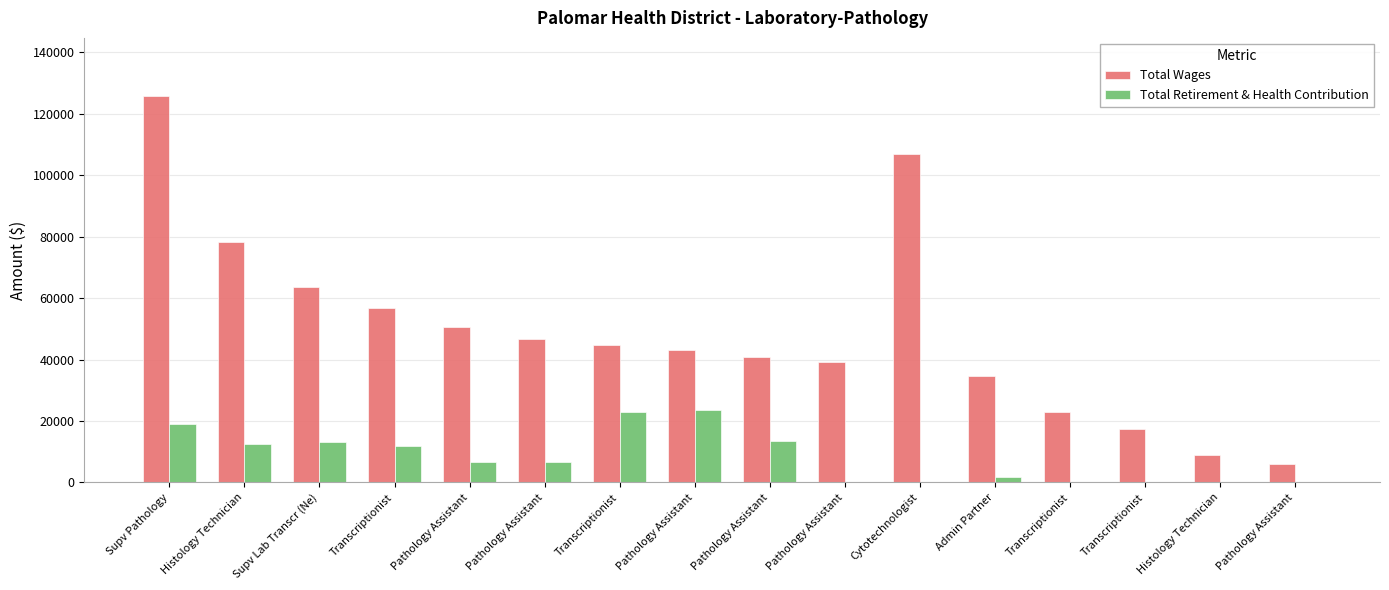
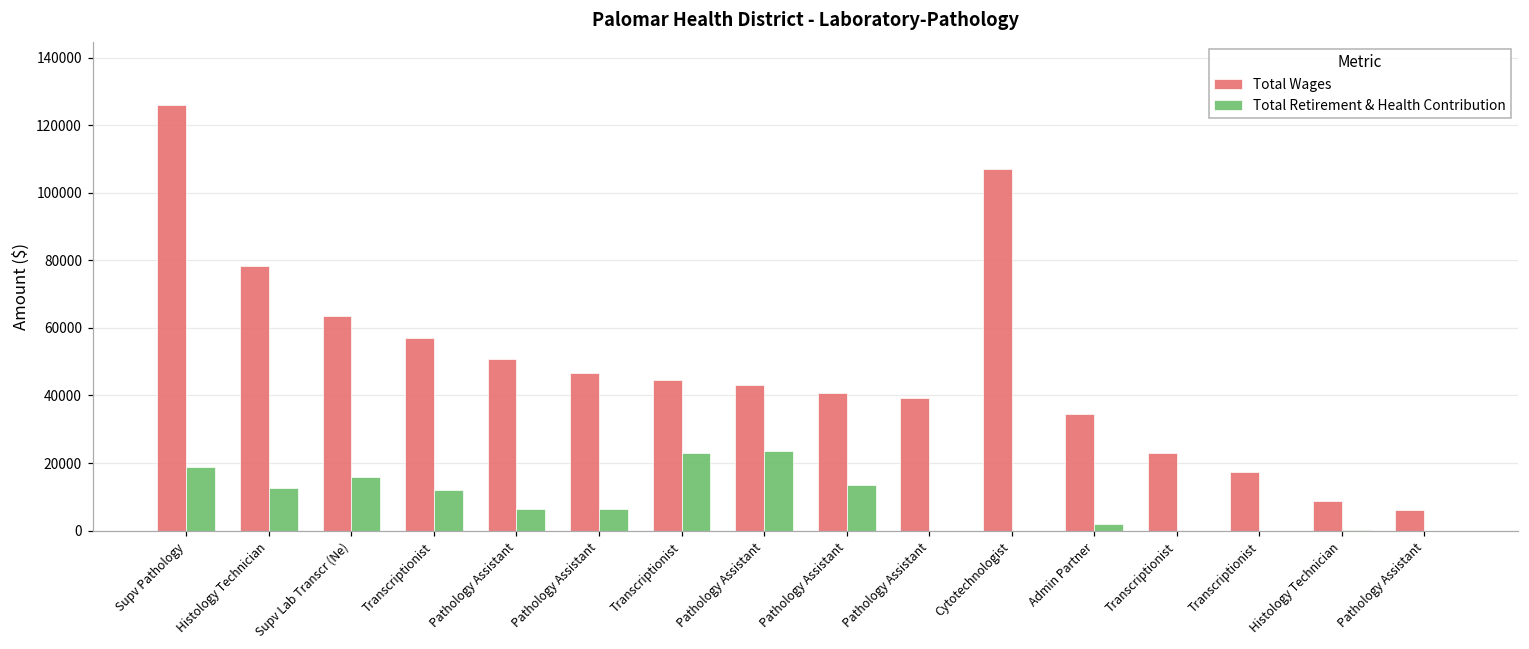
Total Retirement & Health Contribution, Supv Lab Transcr (Ne): 13000 -> 16000
